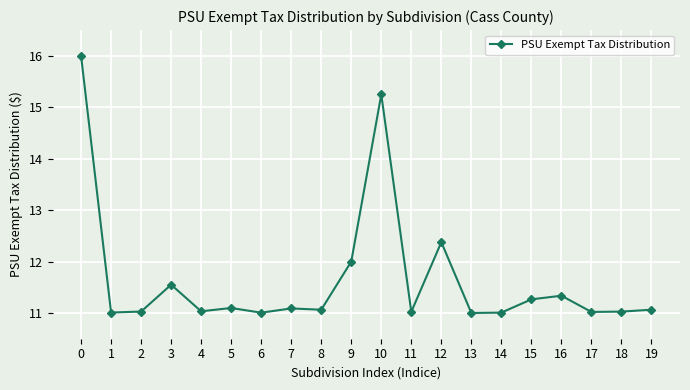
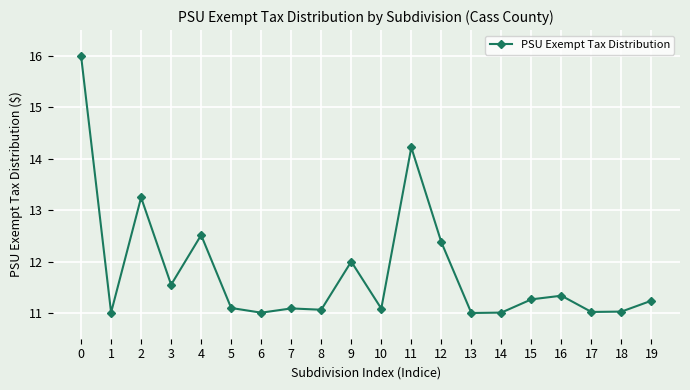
2: 11.0 -> 13.2
4: 11.0 -> 12.5
10: 15.2 -> 11.1
11: 11.0 -> 14.2
19: 11.1 -> 11.2
